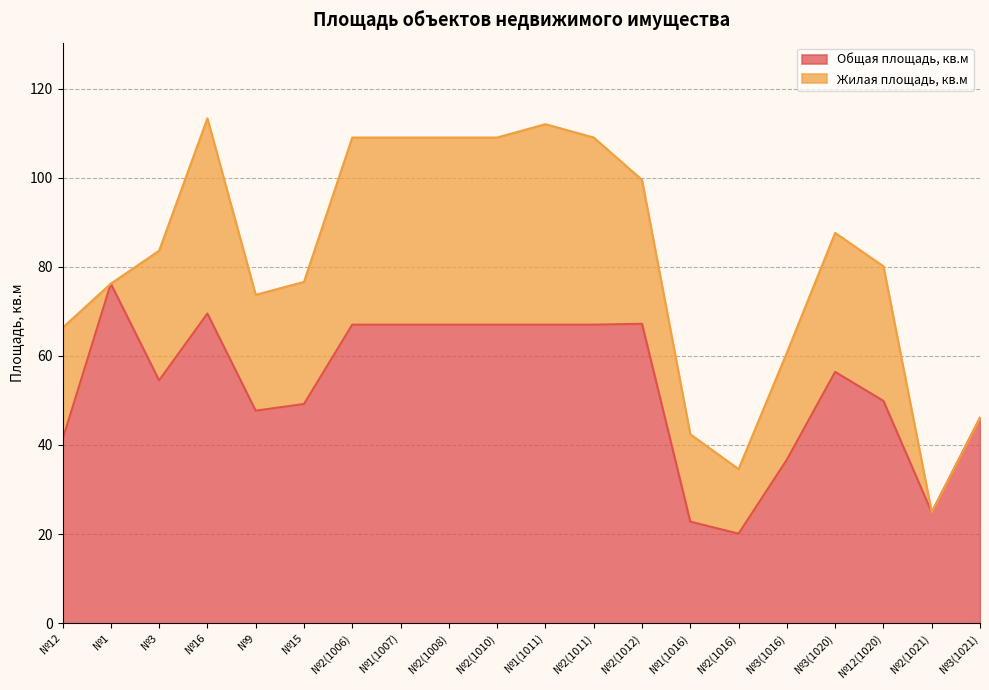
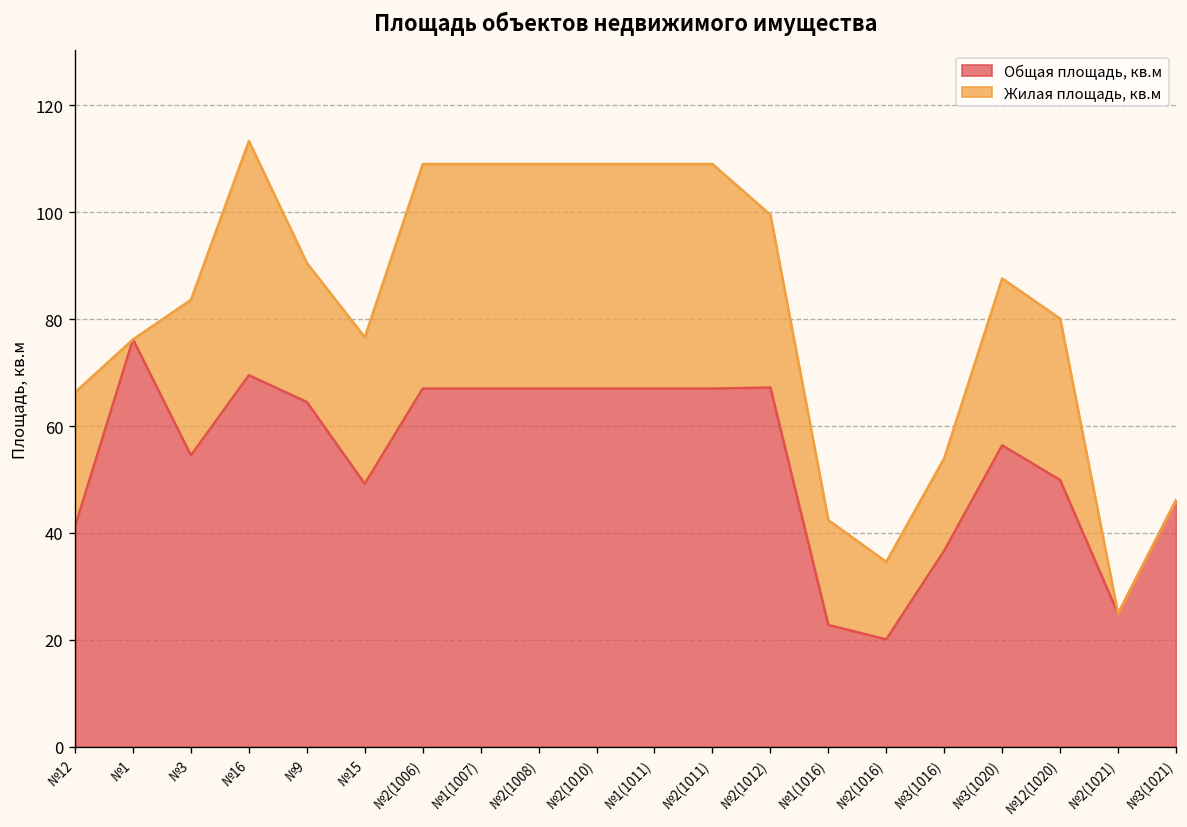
Общая площадь, кв.м, №9: 48 -> 65
Жилая площадь, кв.м, №1(1011): 45 -> 42
Жилая площадь, кв.м, №3(1016): 24 -> 17
